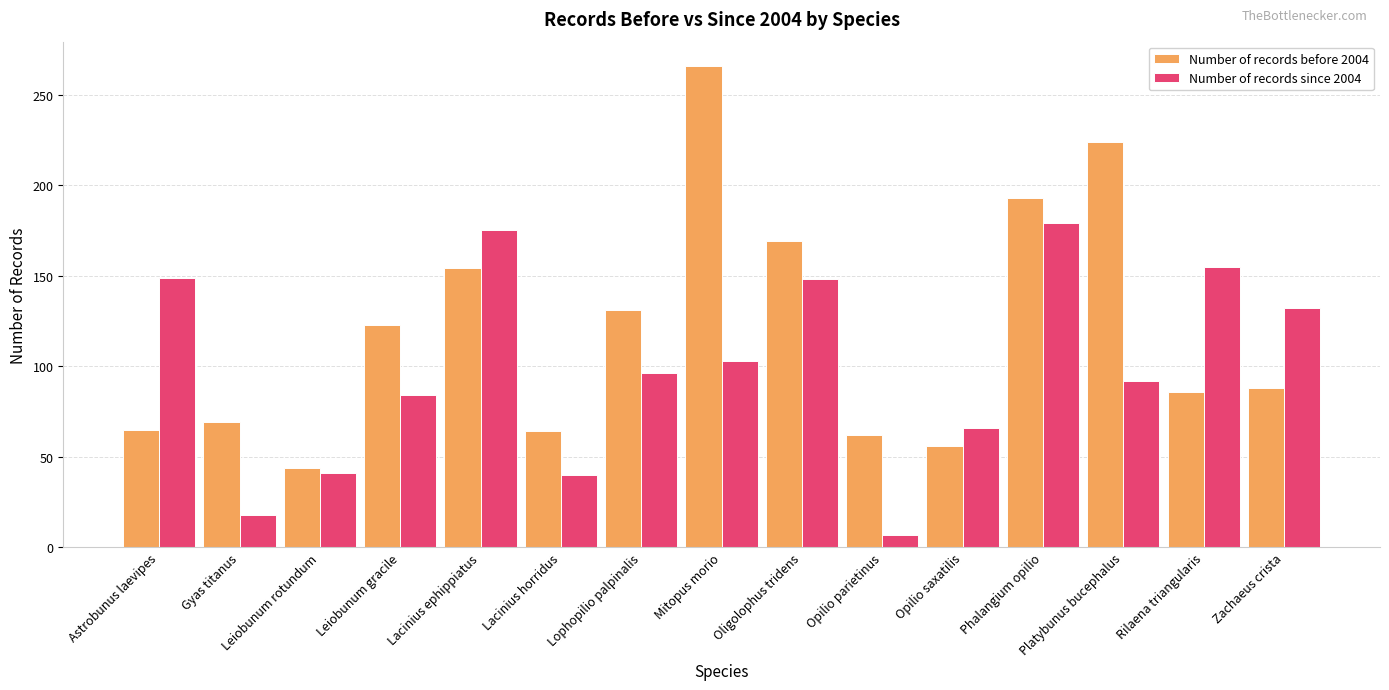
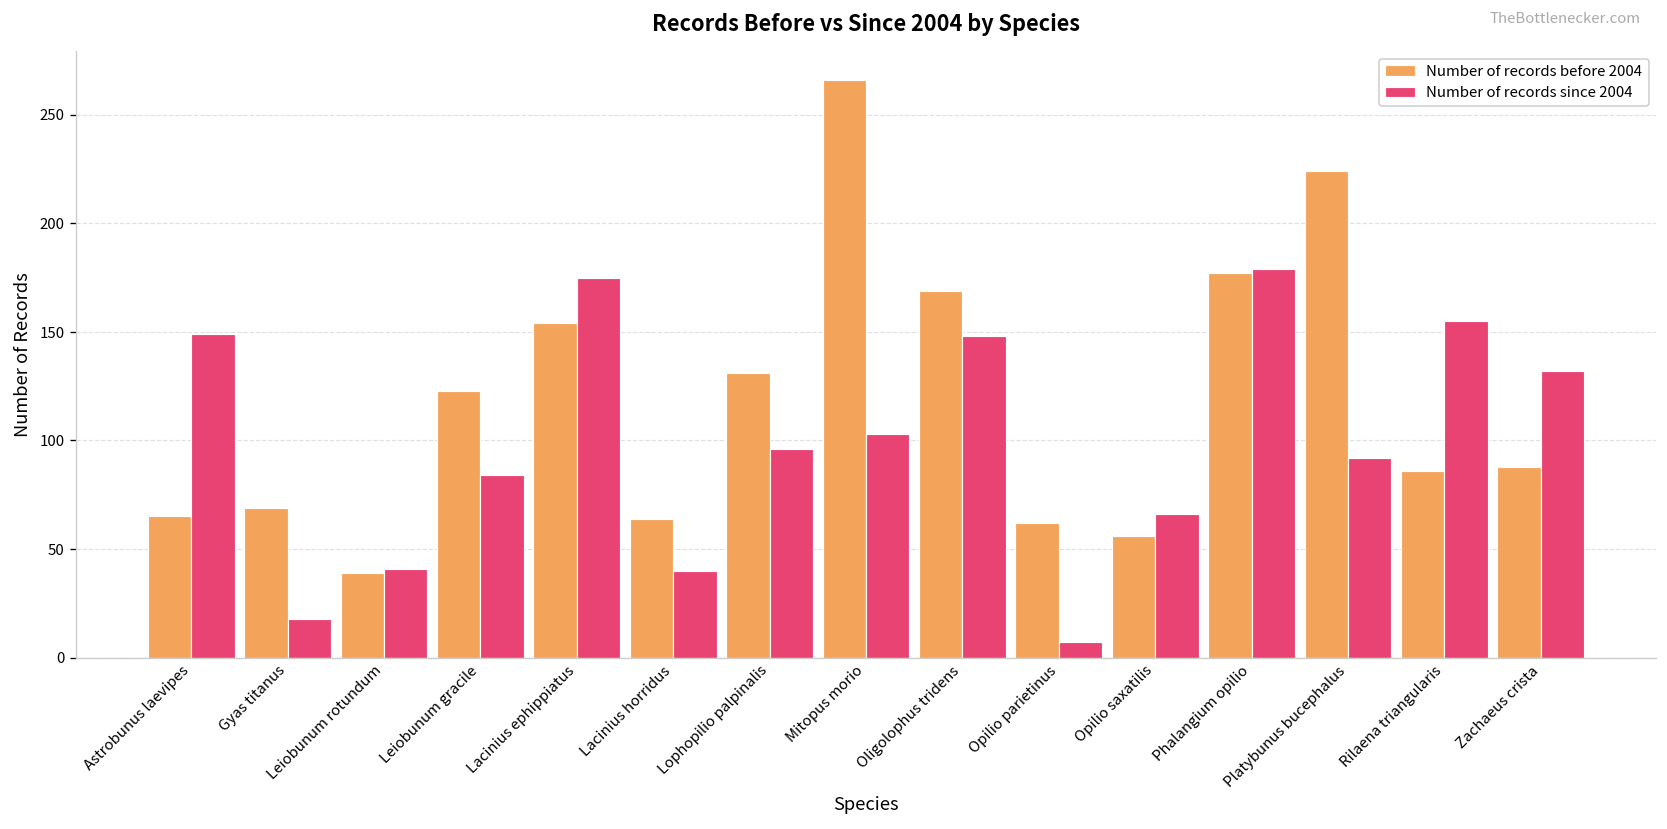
Number of records before 2004, Leiobunum rotundum: 44 -> 39
Number of records before 2004, Phalangium opilio: 193 -> 177
